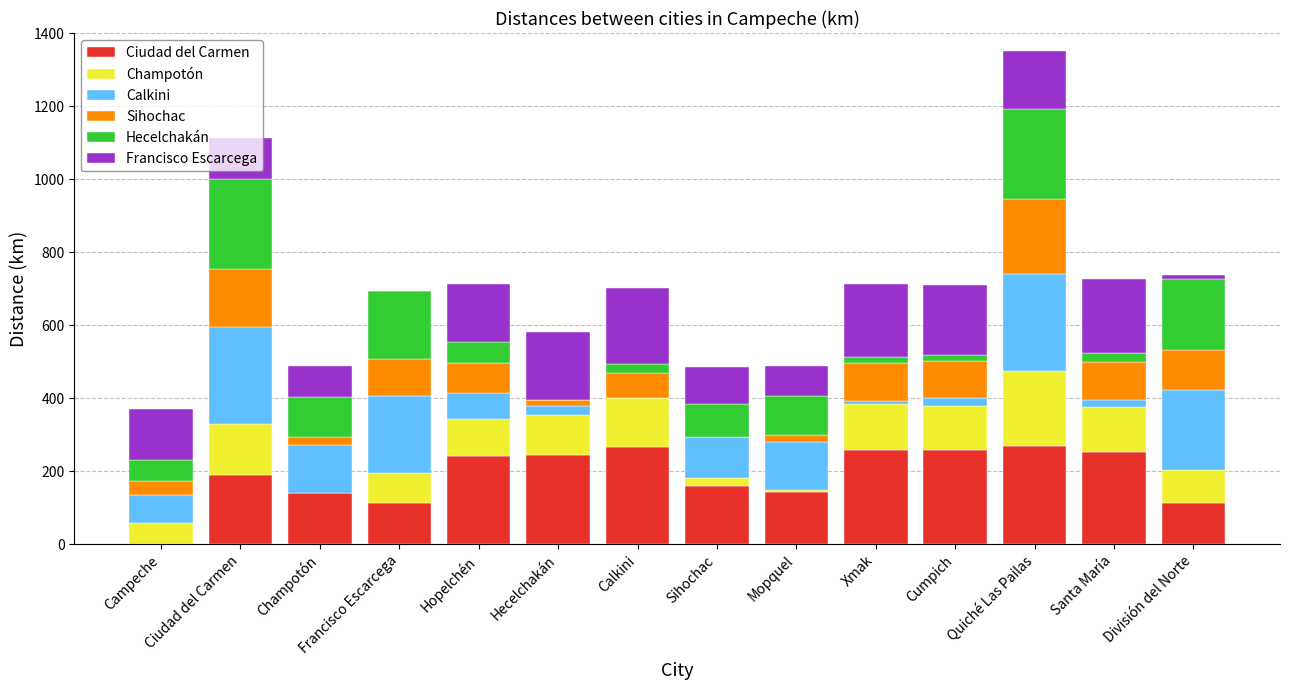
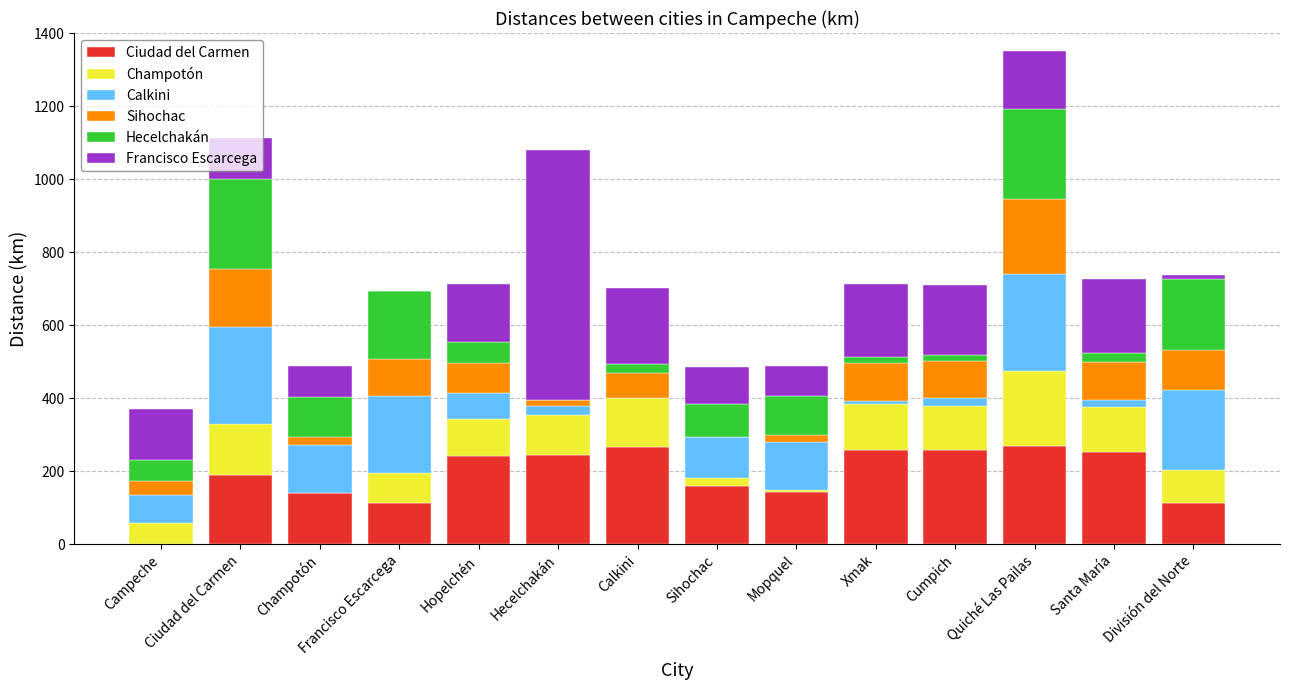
Francisco Escarcega, Hecelchakán: 190 -> 690
